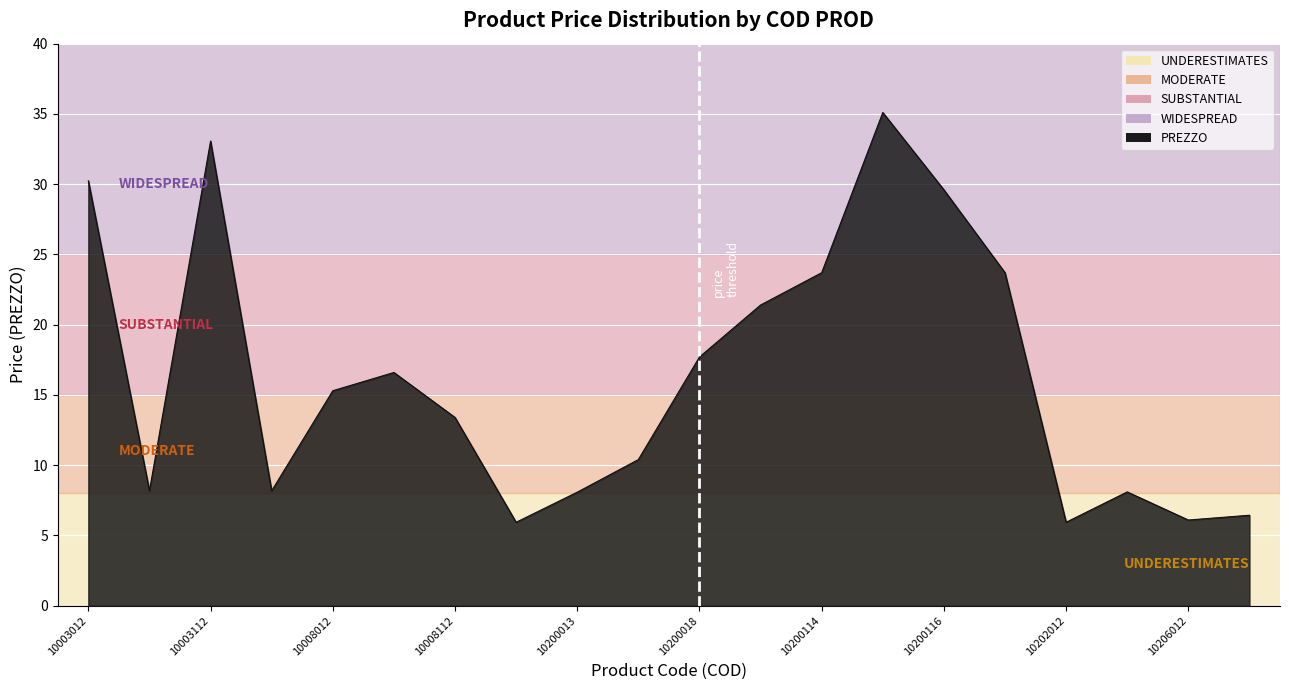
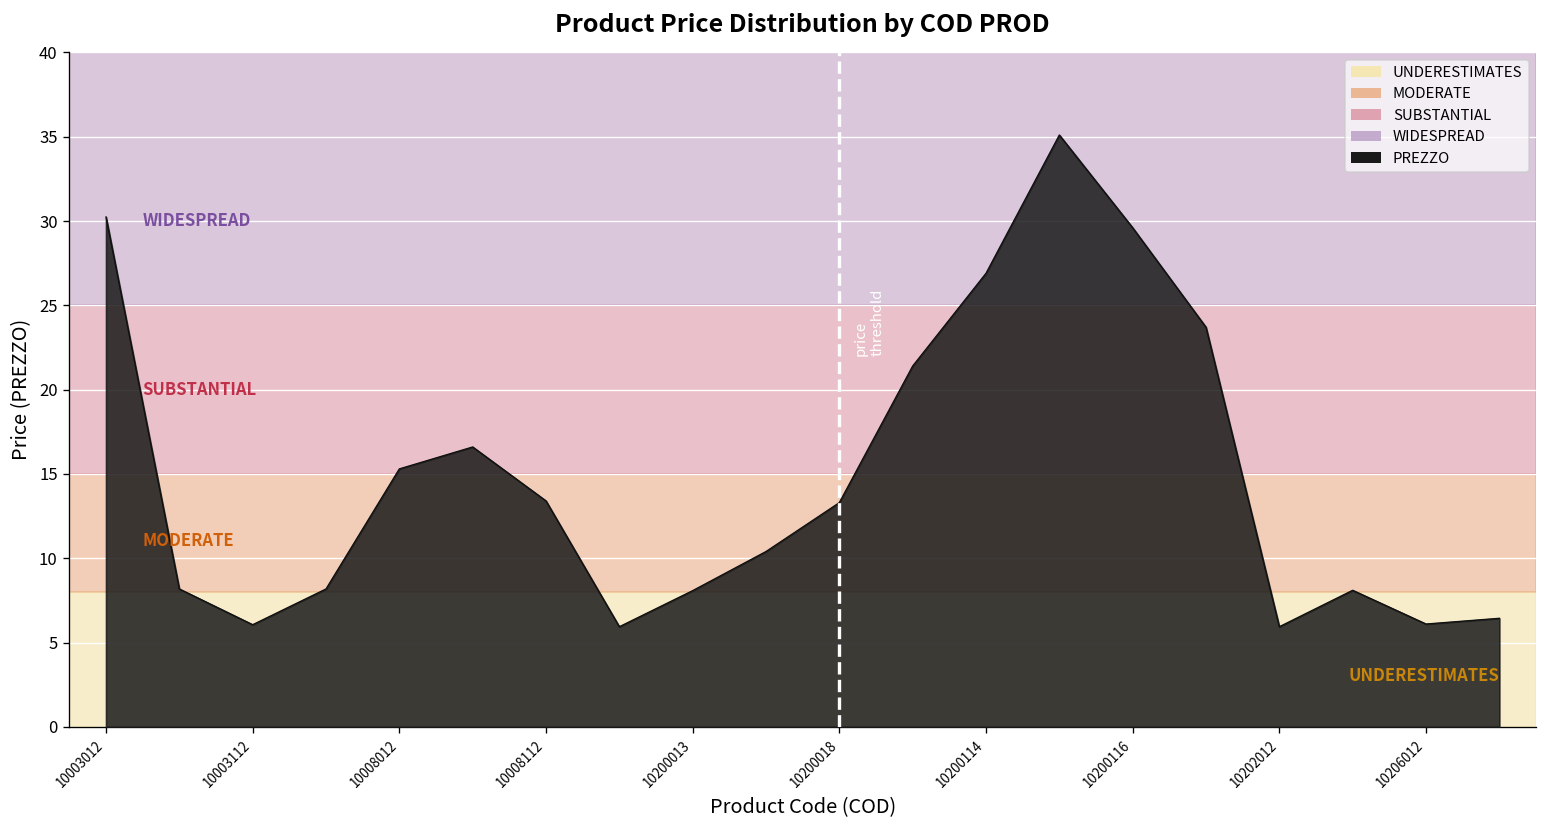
10003112: 33.1 -> 6.1
10200018: 17.7 -> 13.3
10200114: 23.7 -> 26.9
